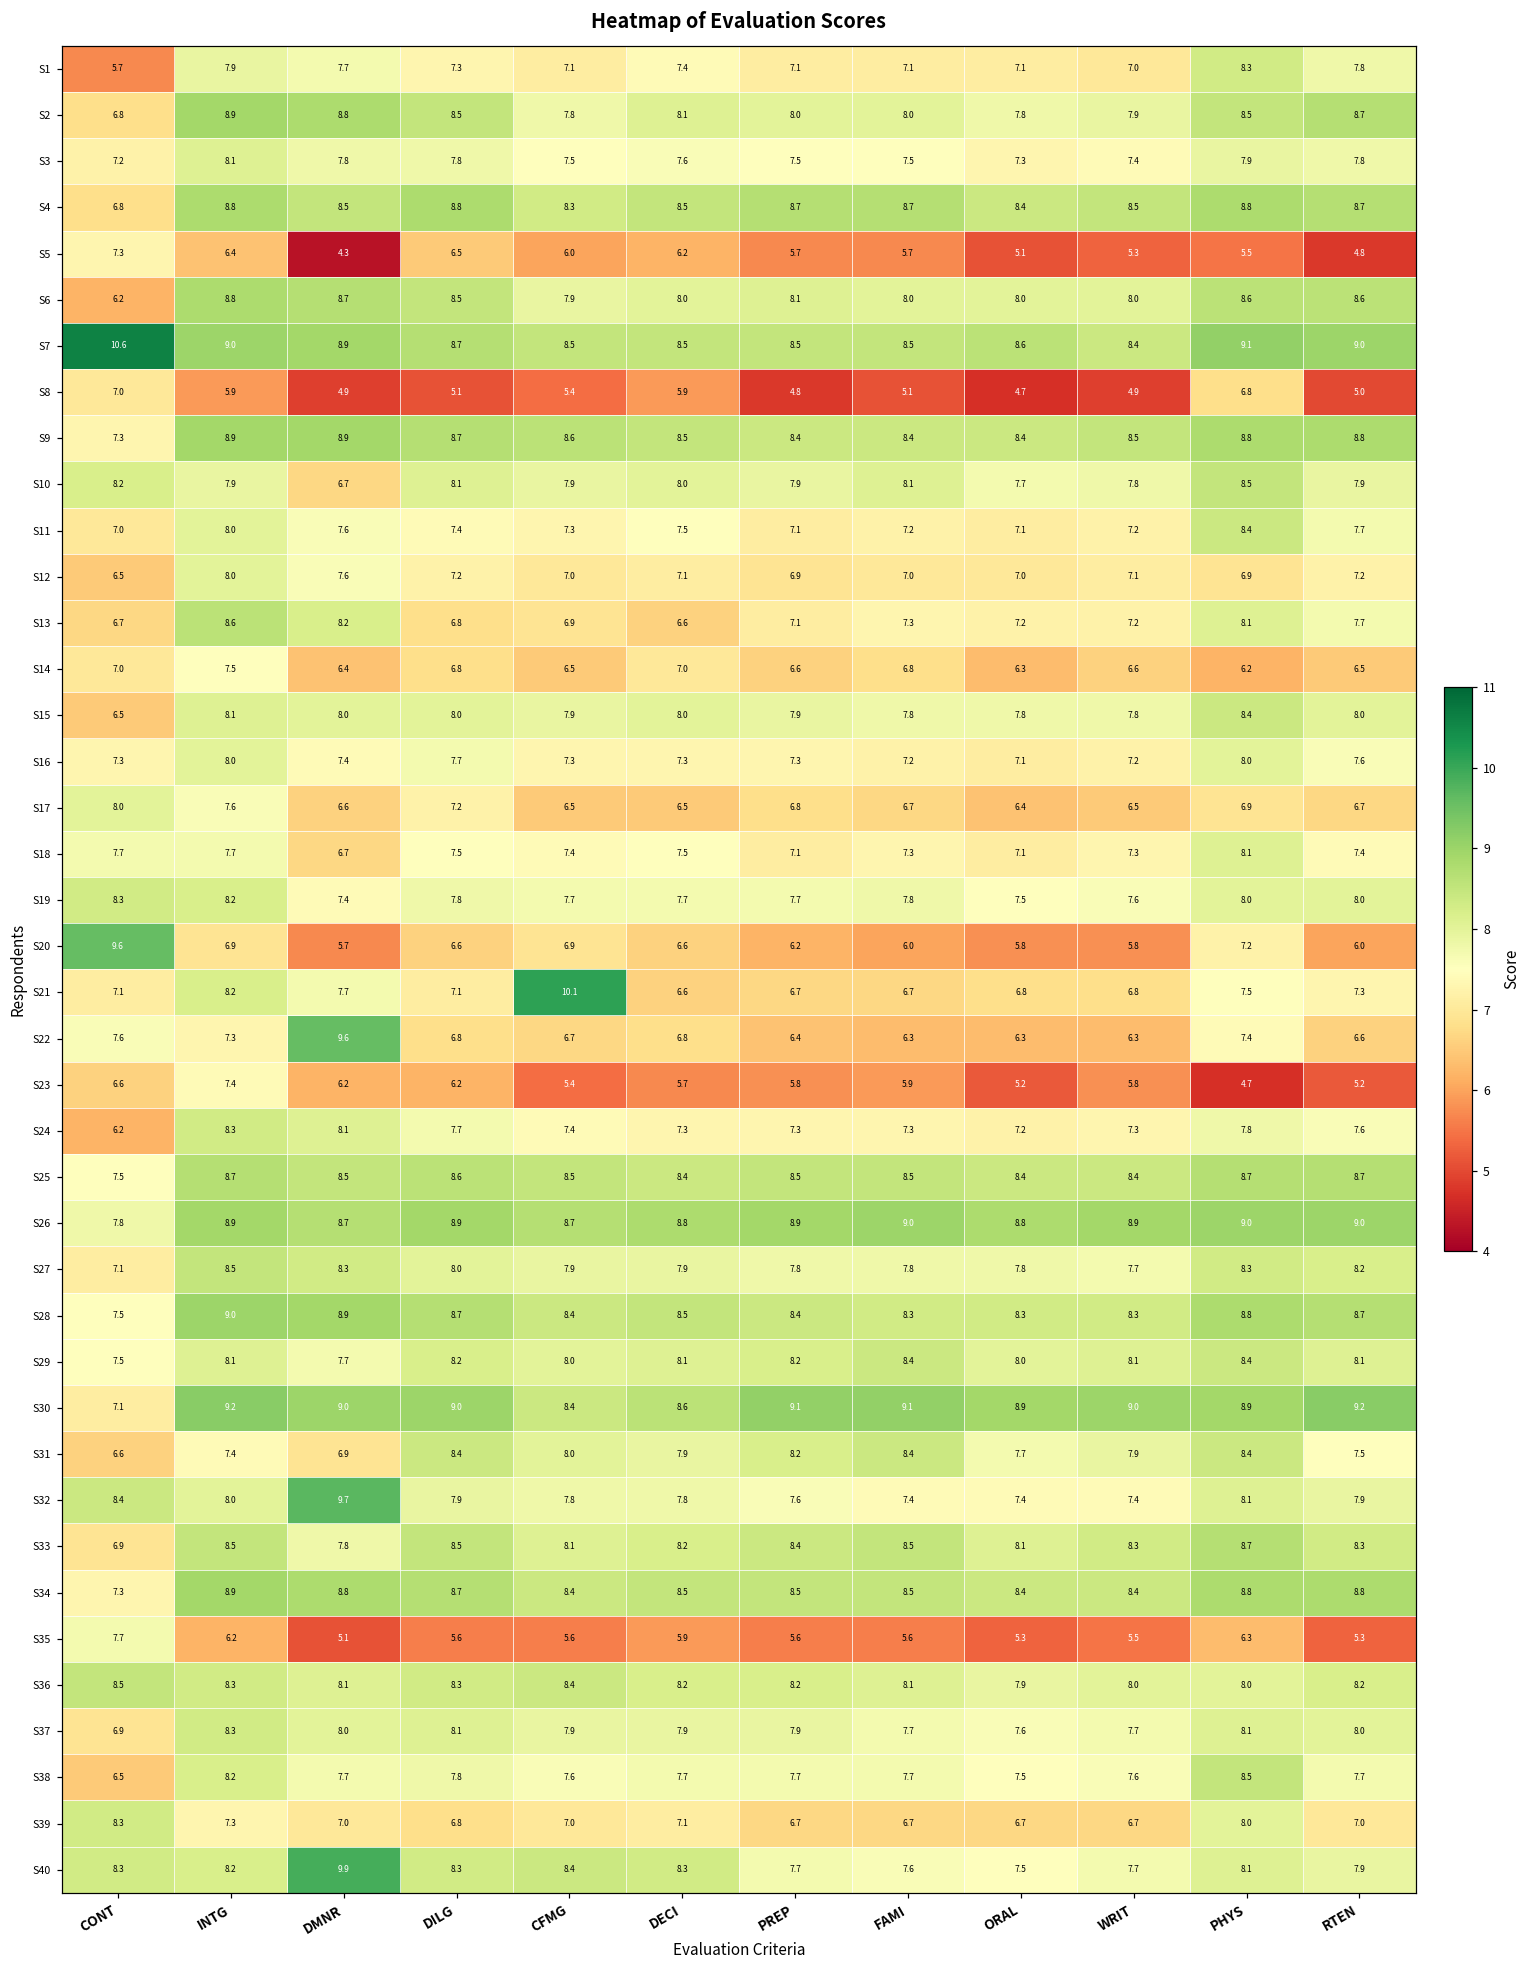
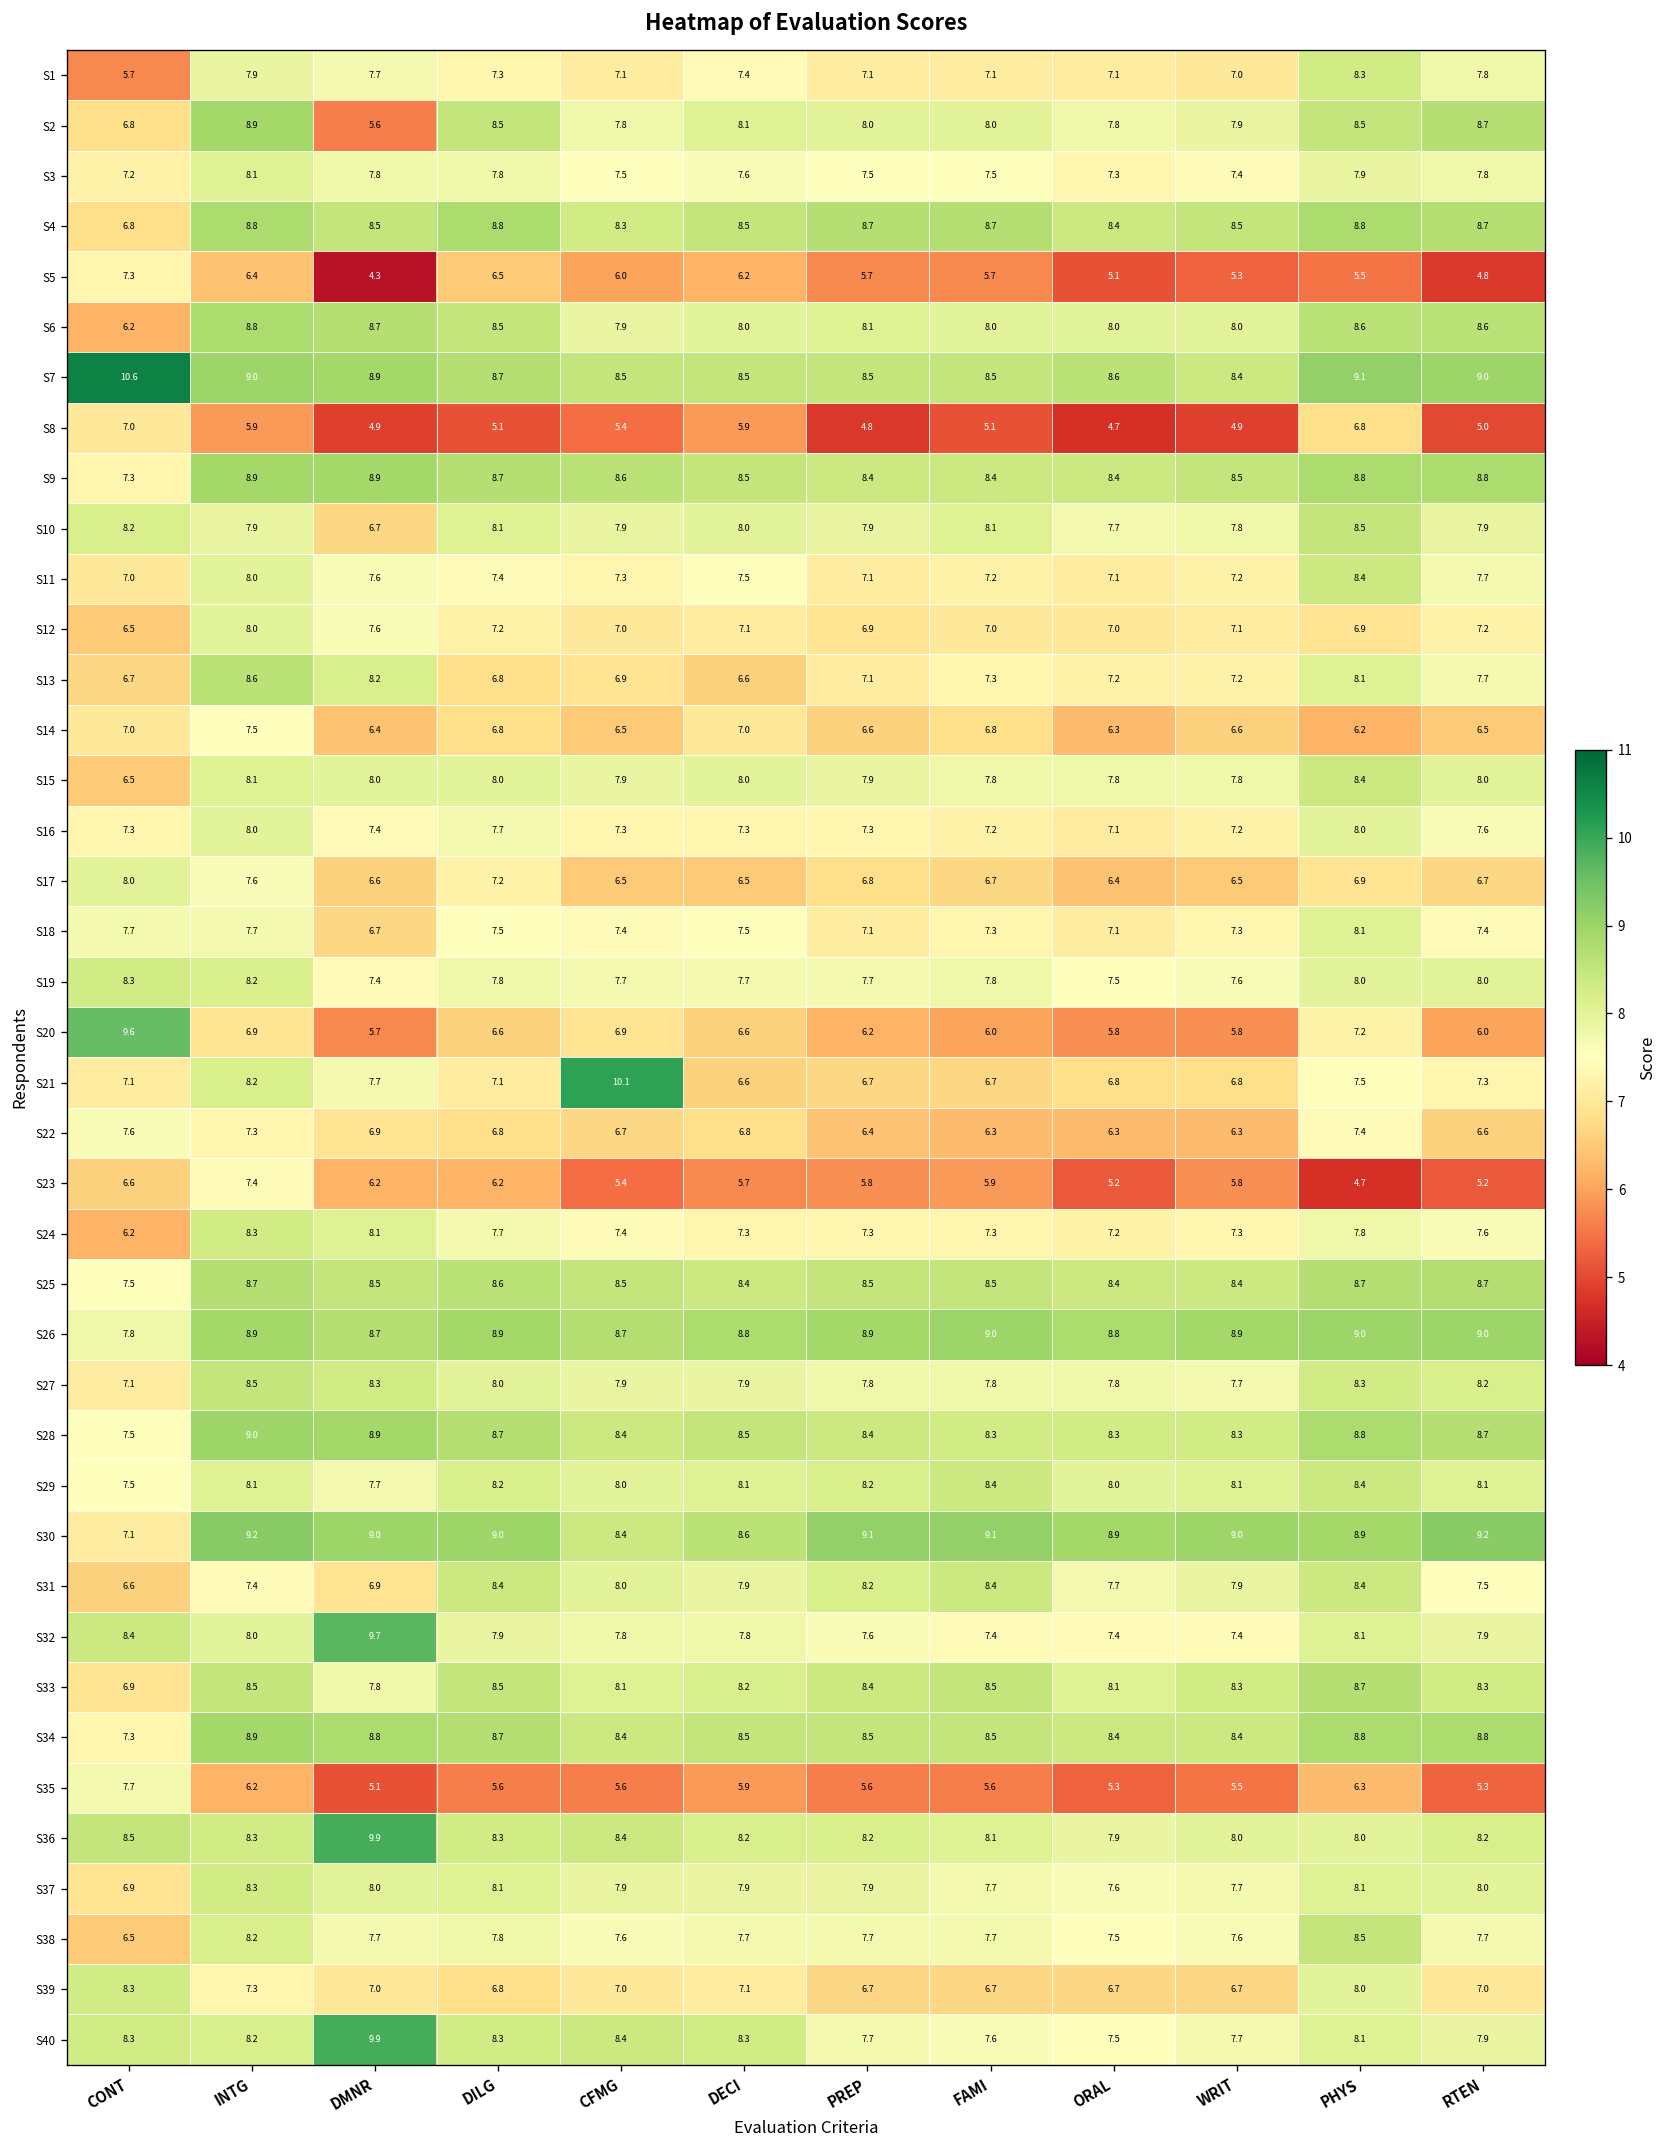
S2, DMNR: 8.8 -> 5.6
S22, DMNR: 9.6 -> 6.9
S36, DMNR: 8.1 -> 9.9
